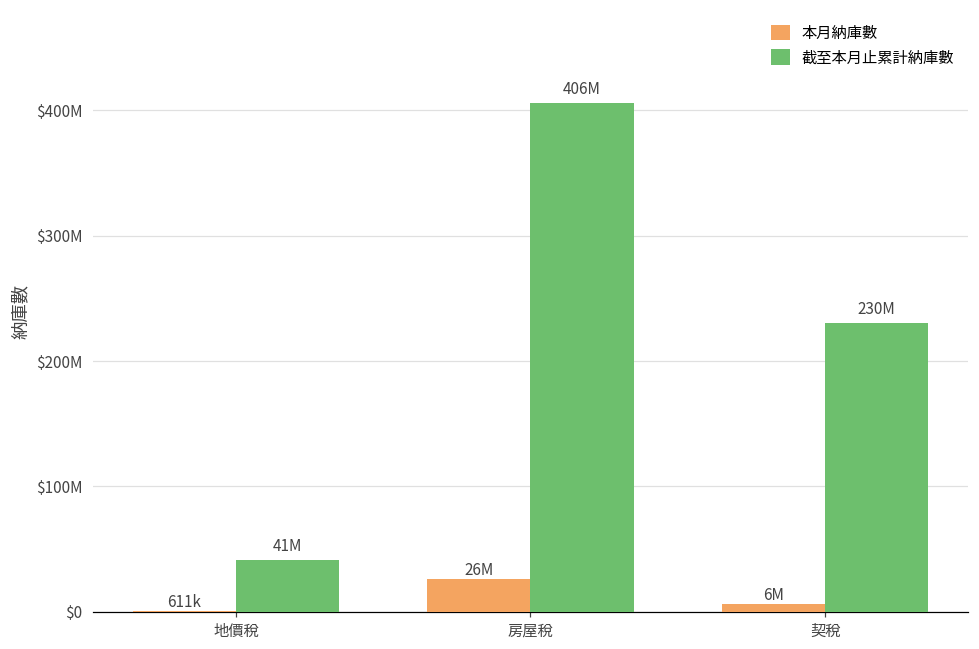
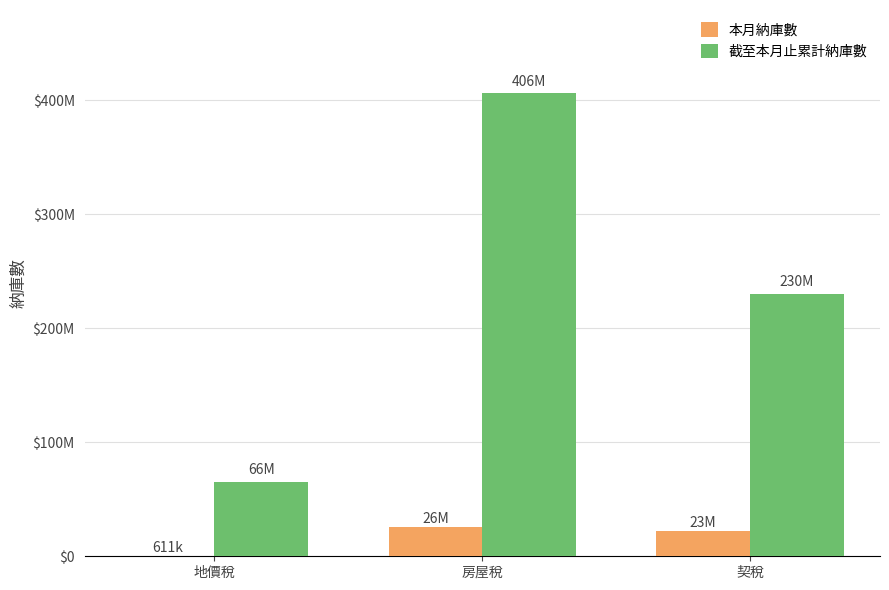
截至本月止累計納庫數, 地價稅: 41M -> 66M
本月納庫數, 契稅: 6M -> 23M
